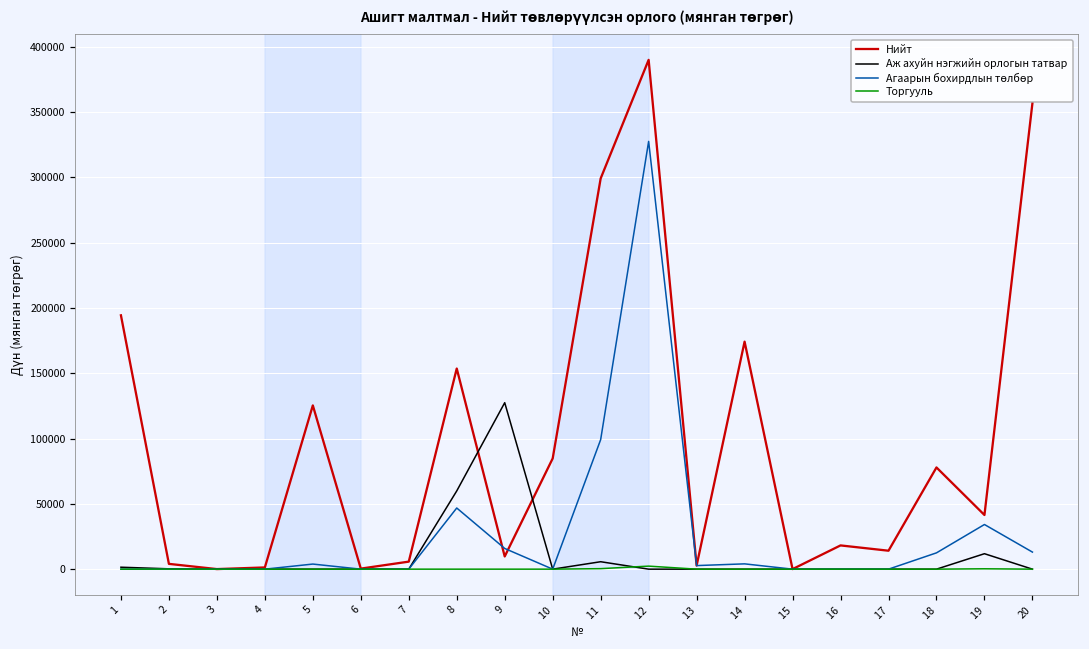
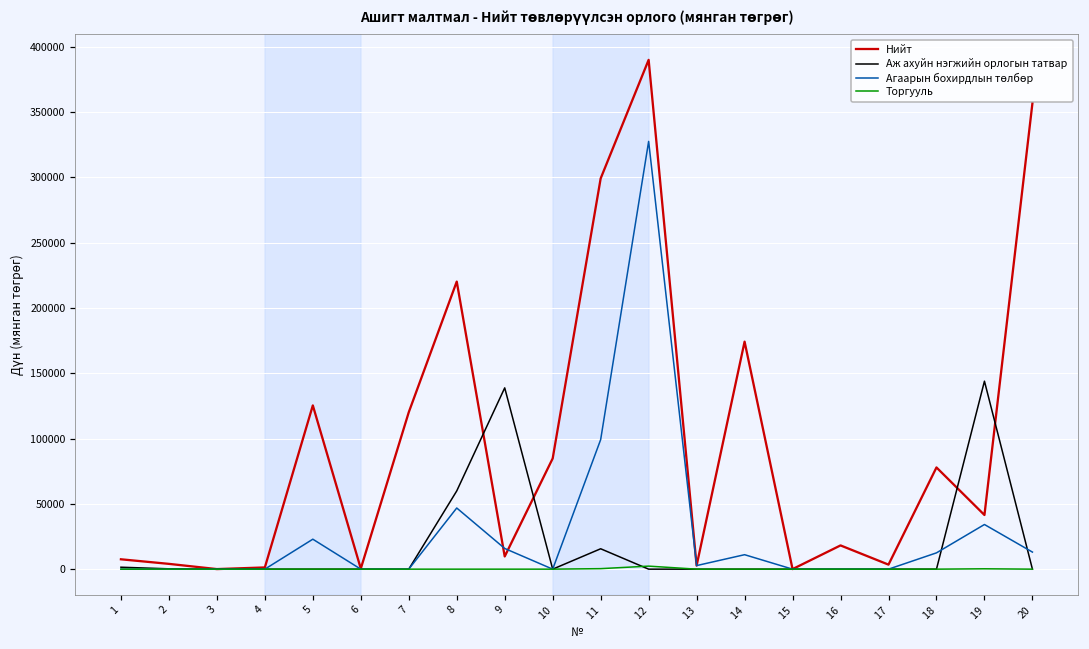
Нийт, 1: 194000 -> 8000
Агаарын бохирдлын төлбөр, 5: 4000 -> 23000
Нийт, 7: 6000 -> 120000
Нийт, 8: 154000 -> 220000
Аж ахуйн нэгжийн орлогын татвар, 9: 127000 -> 139000
Аж ахуйн нэгжийн орлогын татвар, 11: 6000 -> 16000
Агаарын бохирдлын төлбөр, 14: 4000 -> 11000
Нийт, 17: 14000 -> 3000
Аж ахуйн нэгжийн орлогын татвар, 19: 12000 -> 144000
